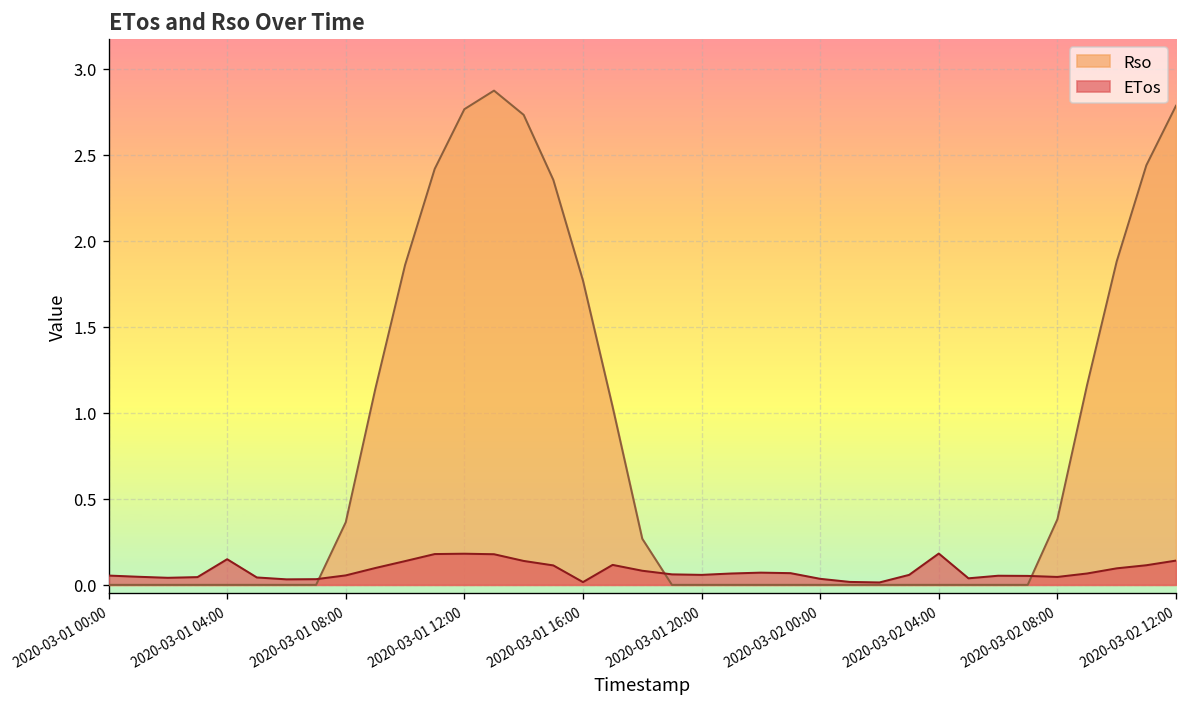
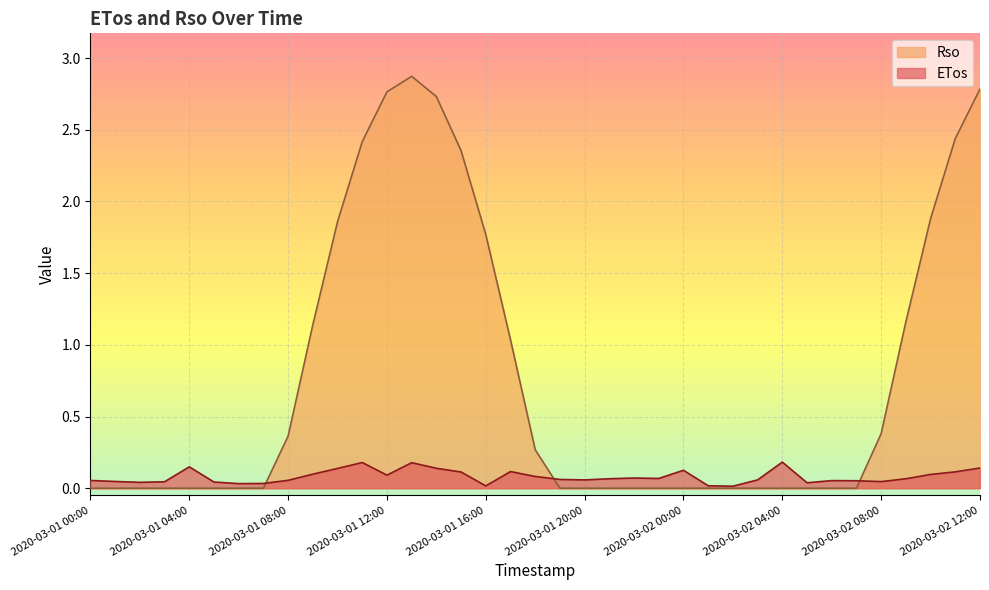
ETos, 2020-03-01 12:00: 0.18 -> 0.09
ETos, 2020-03-02 00:00: 0.04 -> 0.13
